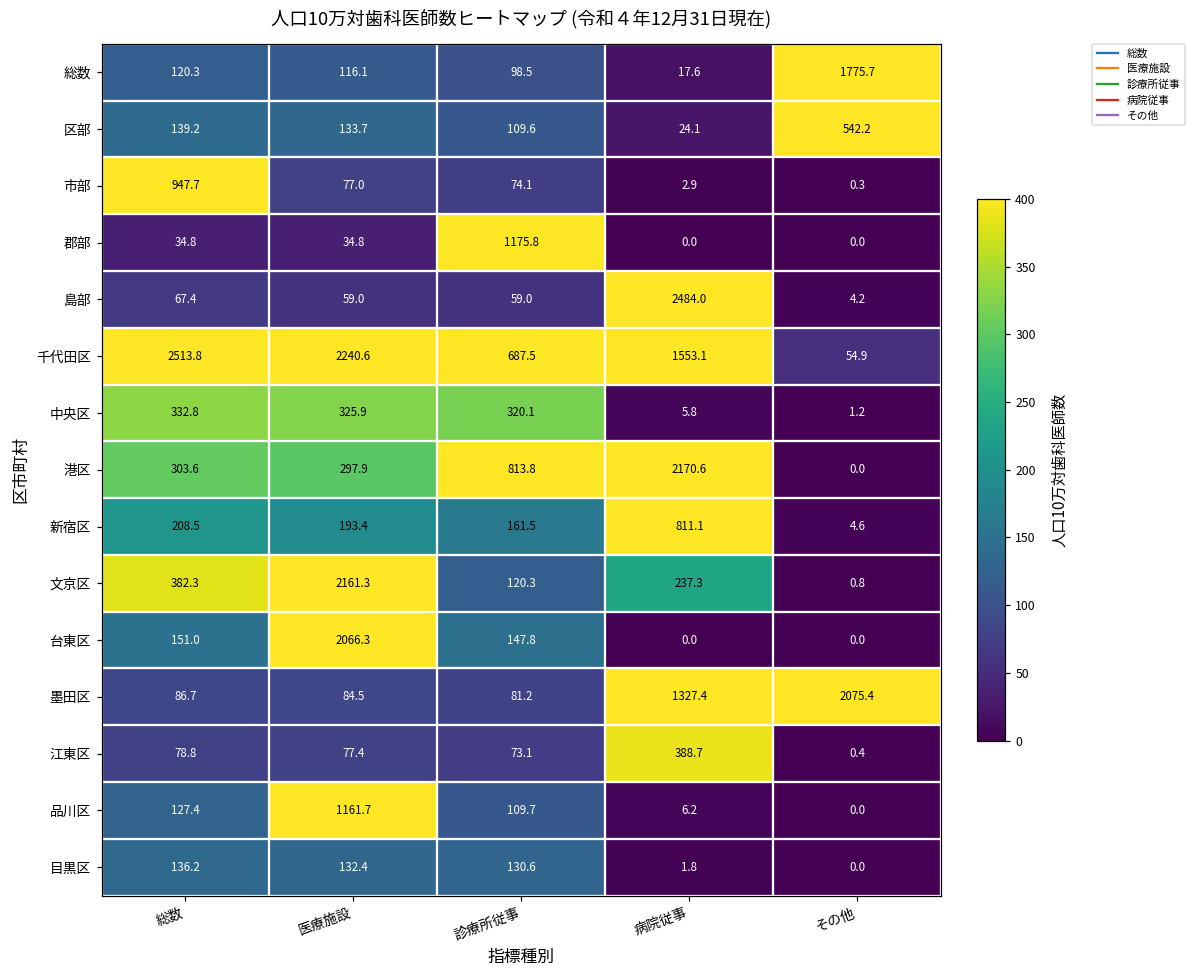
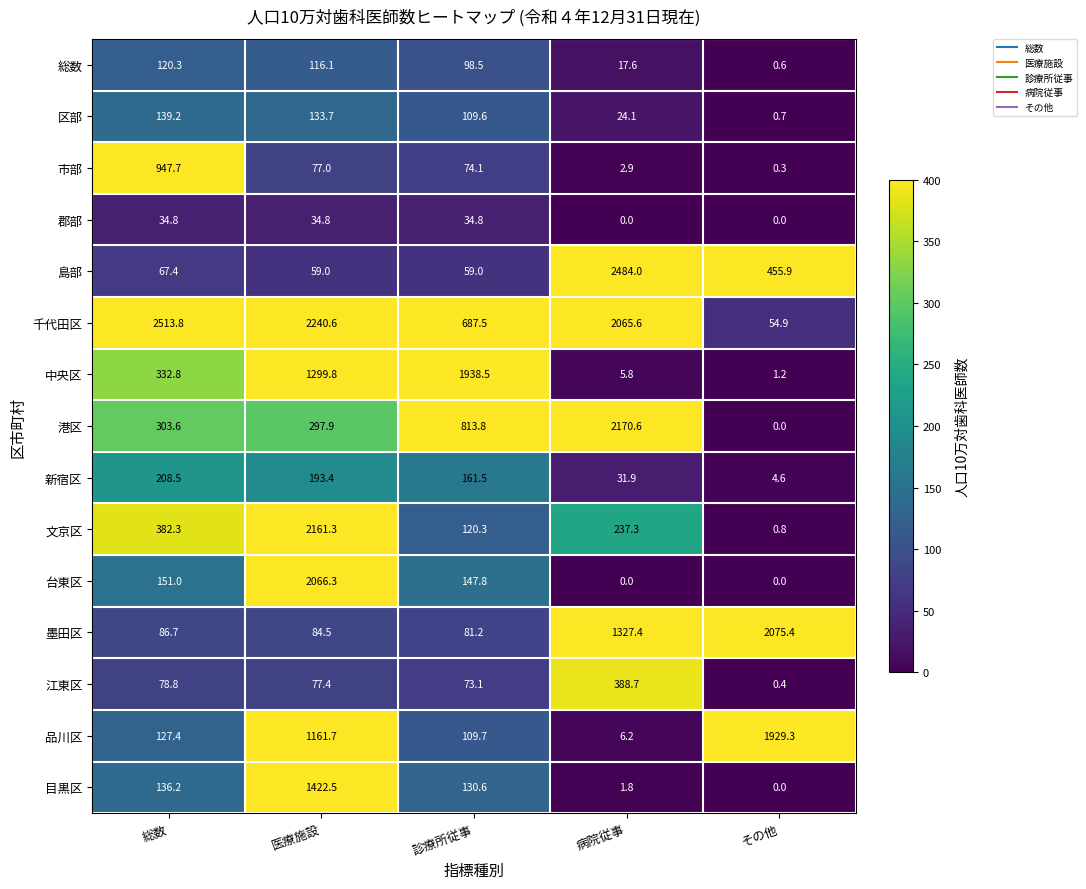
総数, その他: 1775.7 -> 0.6
区部, その他: 542.2 -> 0.7
郡部, 診療所従事: 1175.8 -> 34.8
島部, その他: 4.2 -> 455.9
千代田区, 病院従事: 1553.1 -> 2065.6
中央区, 医療施設: 325.9 -> 1299.8
中央区, 診療所従事: 320.1 -> 1938.5
新宿区, 病院従事: 811.1 -> 31.9
品川区, その他: 0.0 -> 1929.3
目黒区, 医療施設: 132.4 -> 1422.5
